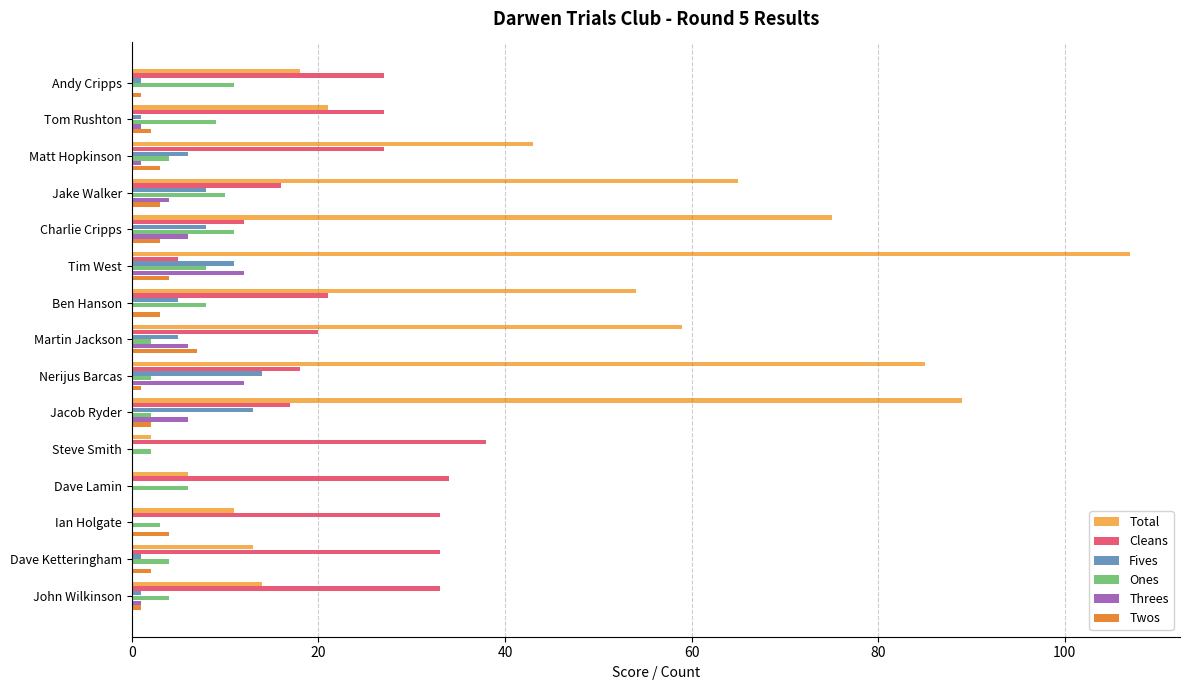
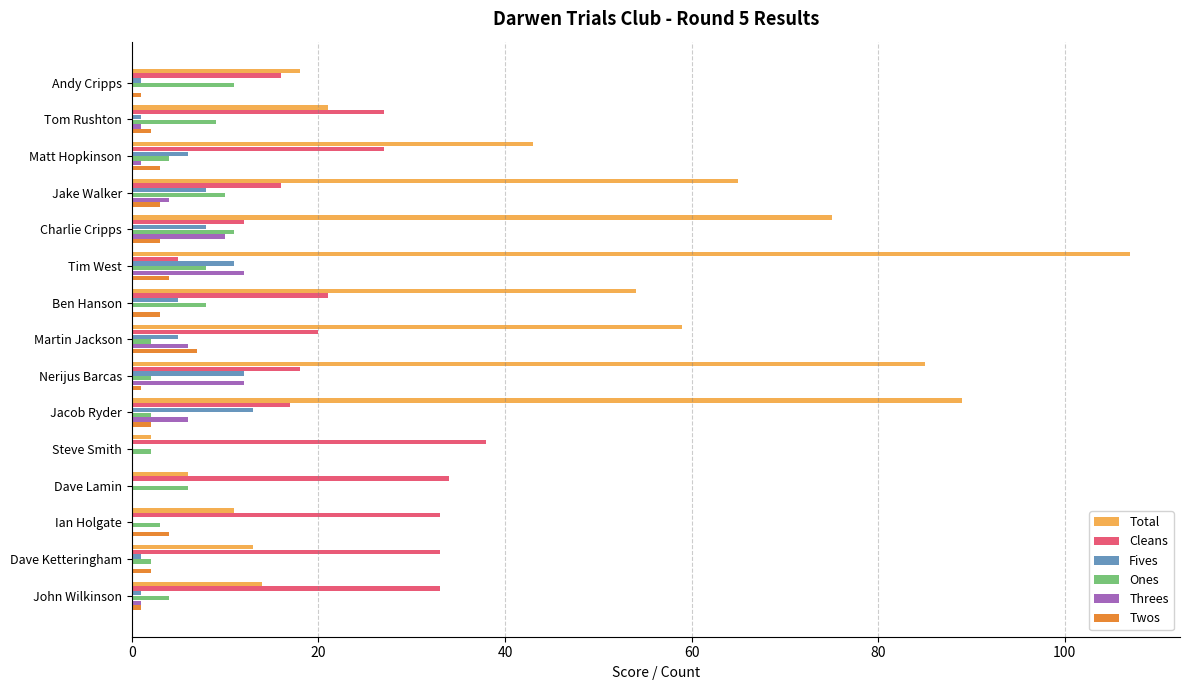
Cleans, Andy Cripps: 27 -> 16
Threes, Charlie Cripps: 6 -> 10
Fives, Nerijus Barcas: 14 -> 12
Ones, Dave Ketteringham: 4 -> 2
